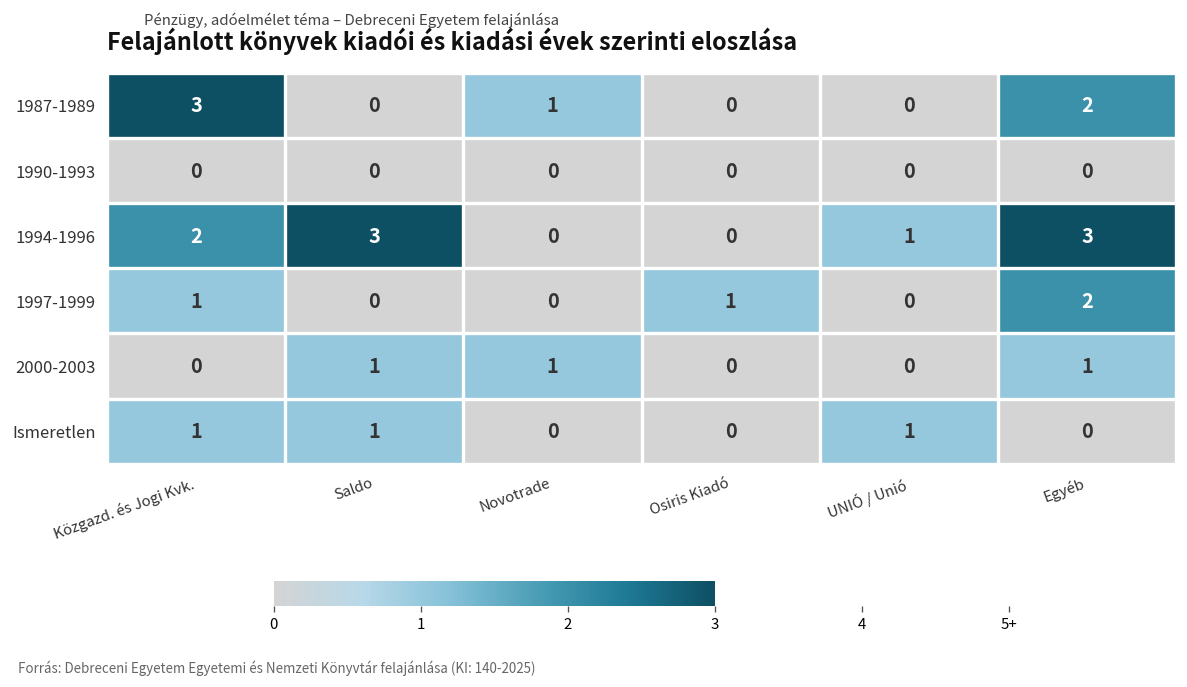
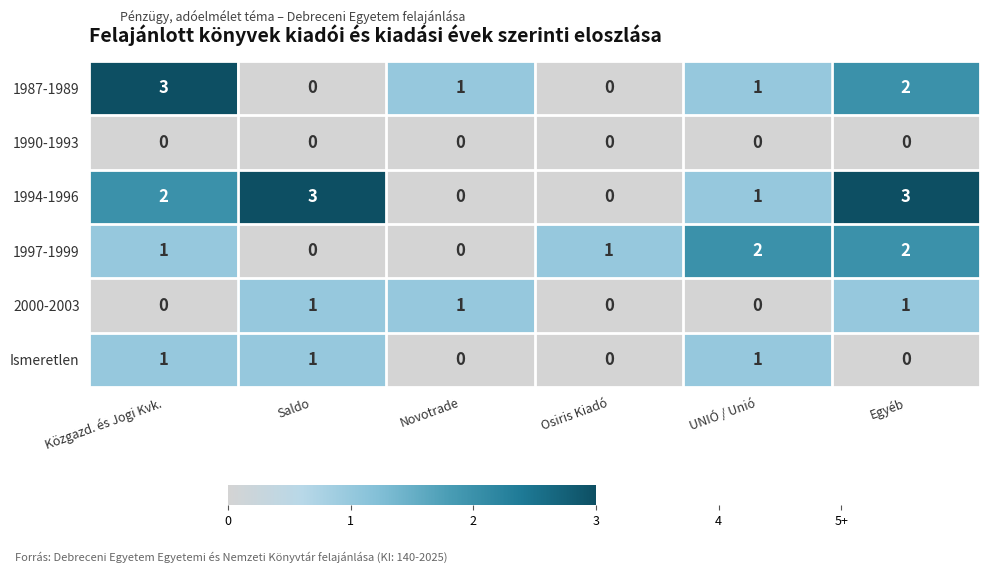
1987-1989, UNIÓ / Unió: 0 -> 1
1997-1999, UNIÓ / Unió: 0 -> 2
